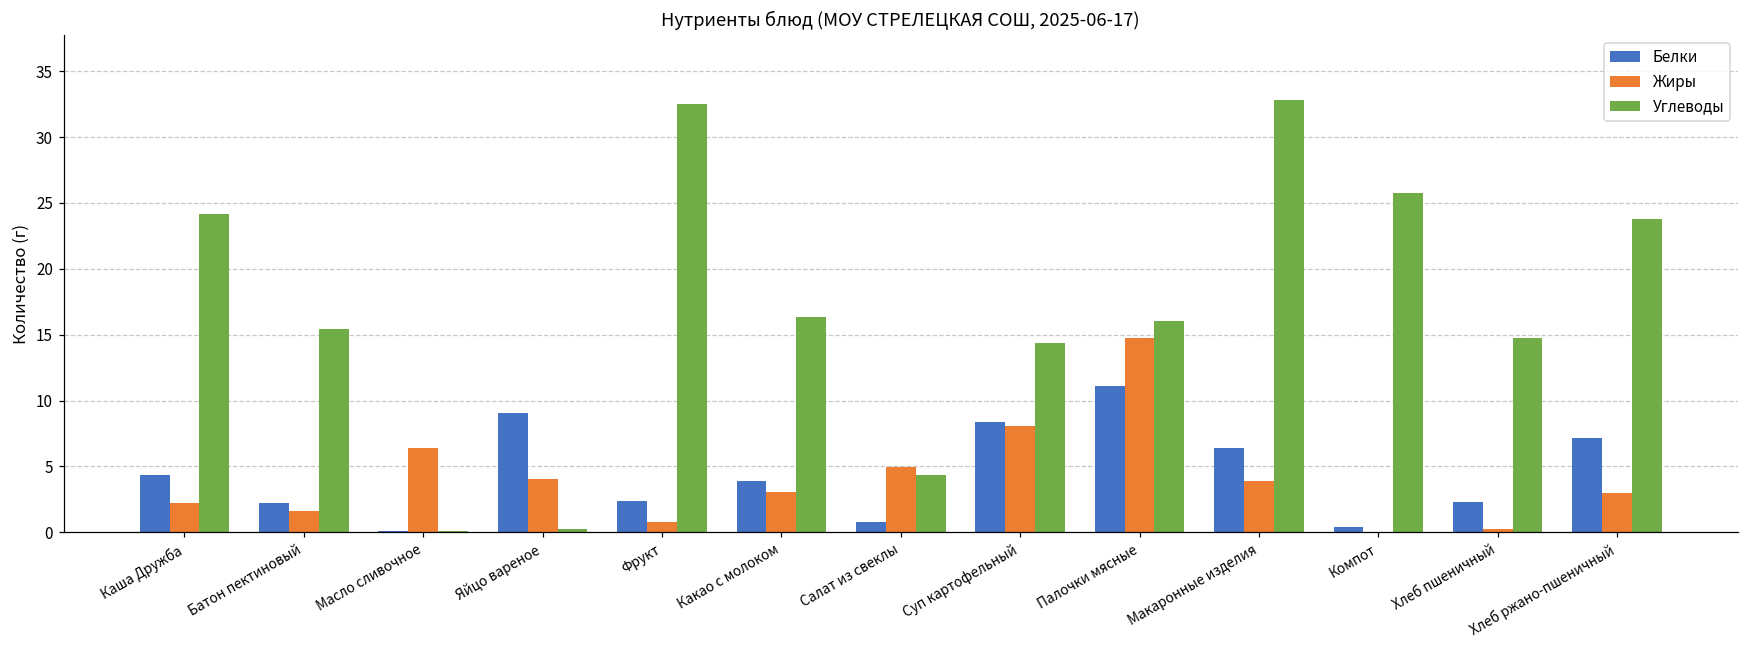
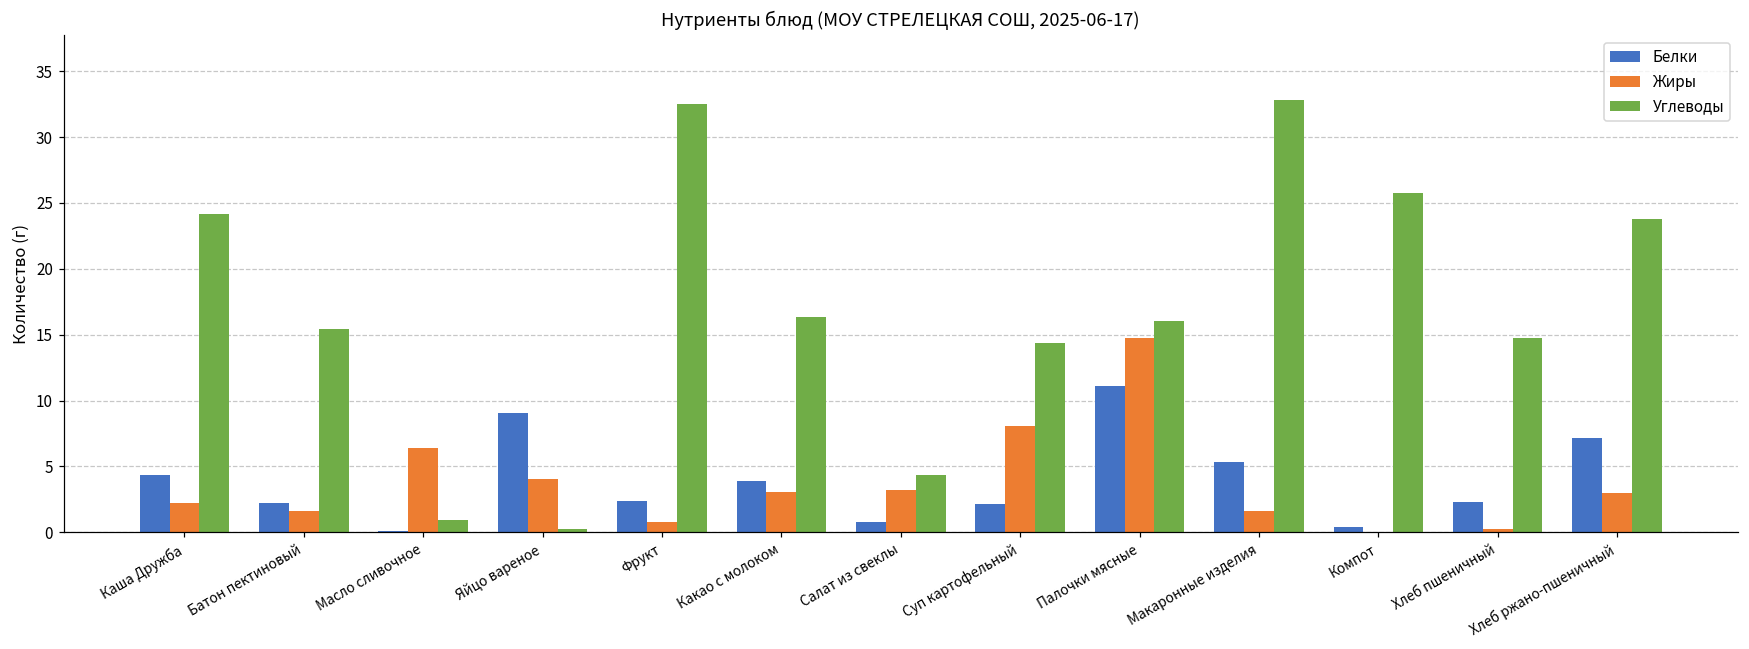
Углеводы, Масло сливочное: 0.1 -> 0.9
Жиры, Салат из свеклы: 5.0 -> 3.2
Белки, Суп картофельный: 8.3 -> 2.1
Белки, Макаронные изделия: 6.4 -> 5.3
Жиры, Макаронные изделия: 3.9 -> 1.7
